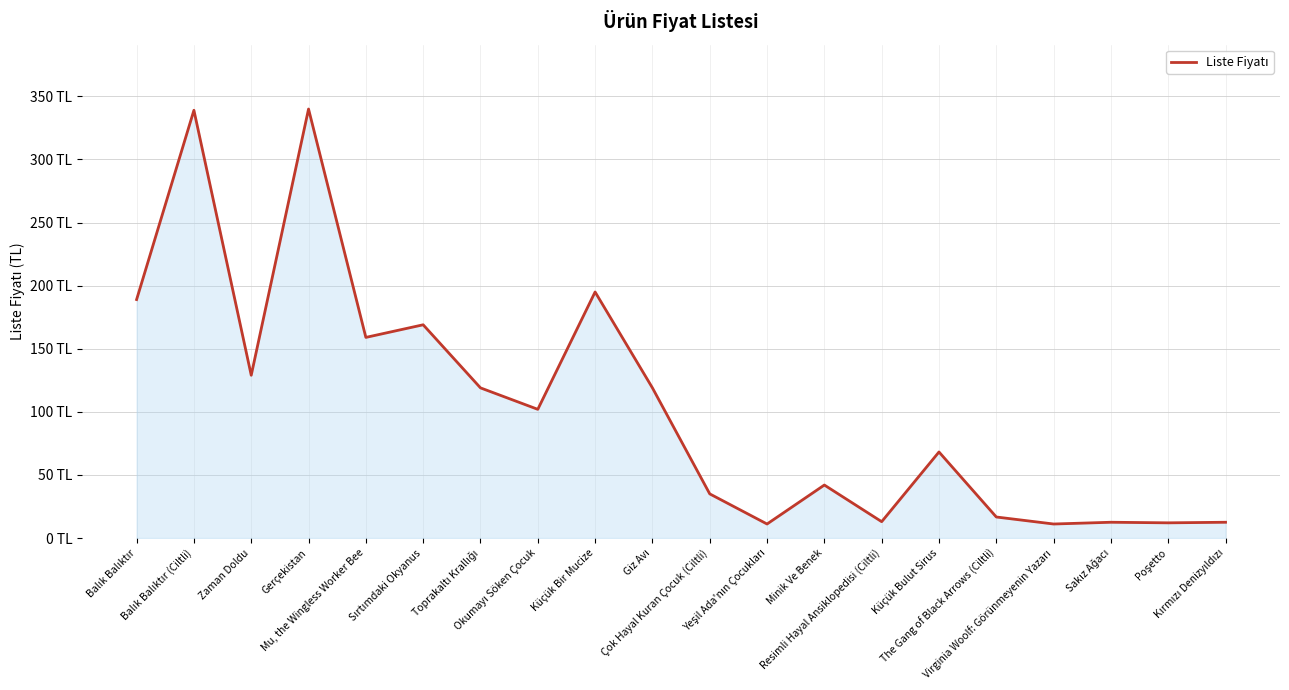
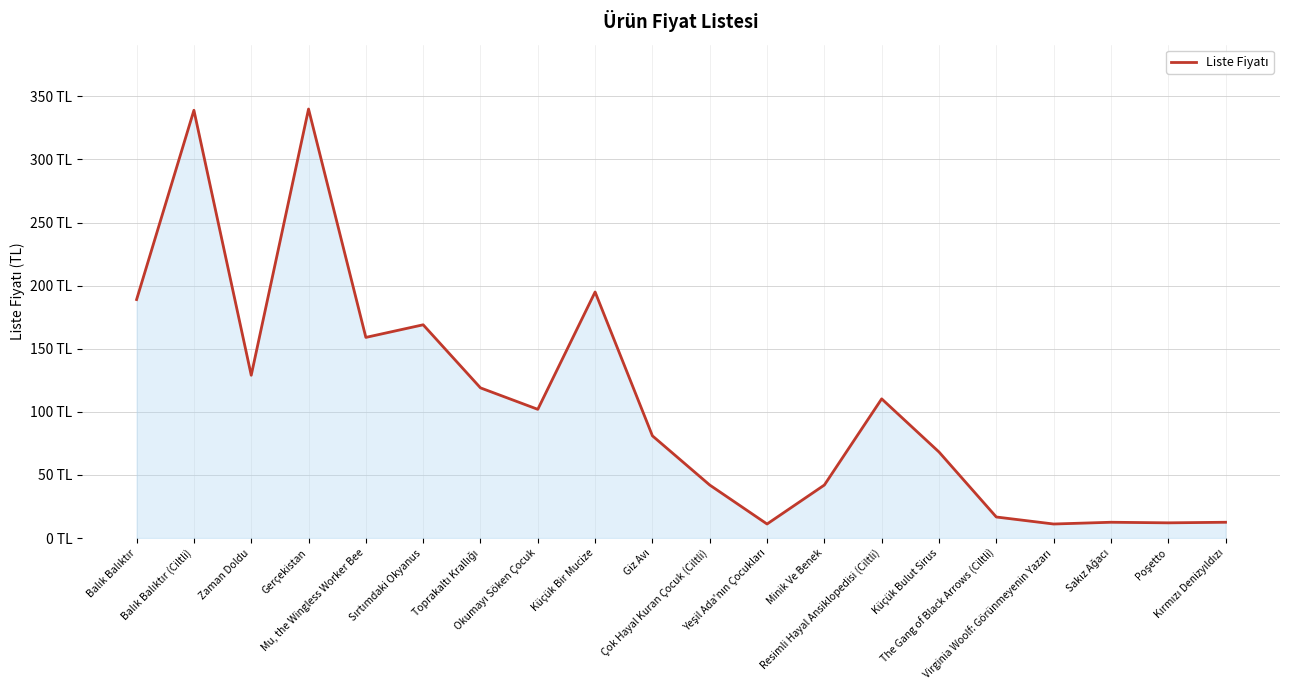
Giz Avı: 119 TL -> 81 TL
Çok Hayal Kuran Çocuk (Ciltli): 35 TL -> 42 TL
Resimli Hayal Ansiklopedisi (Ciltli): 13 TL -> 110 TL
